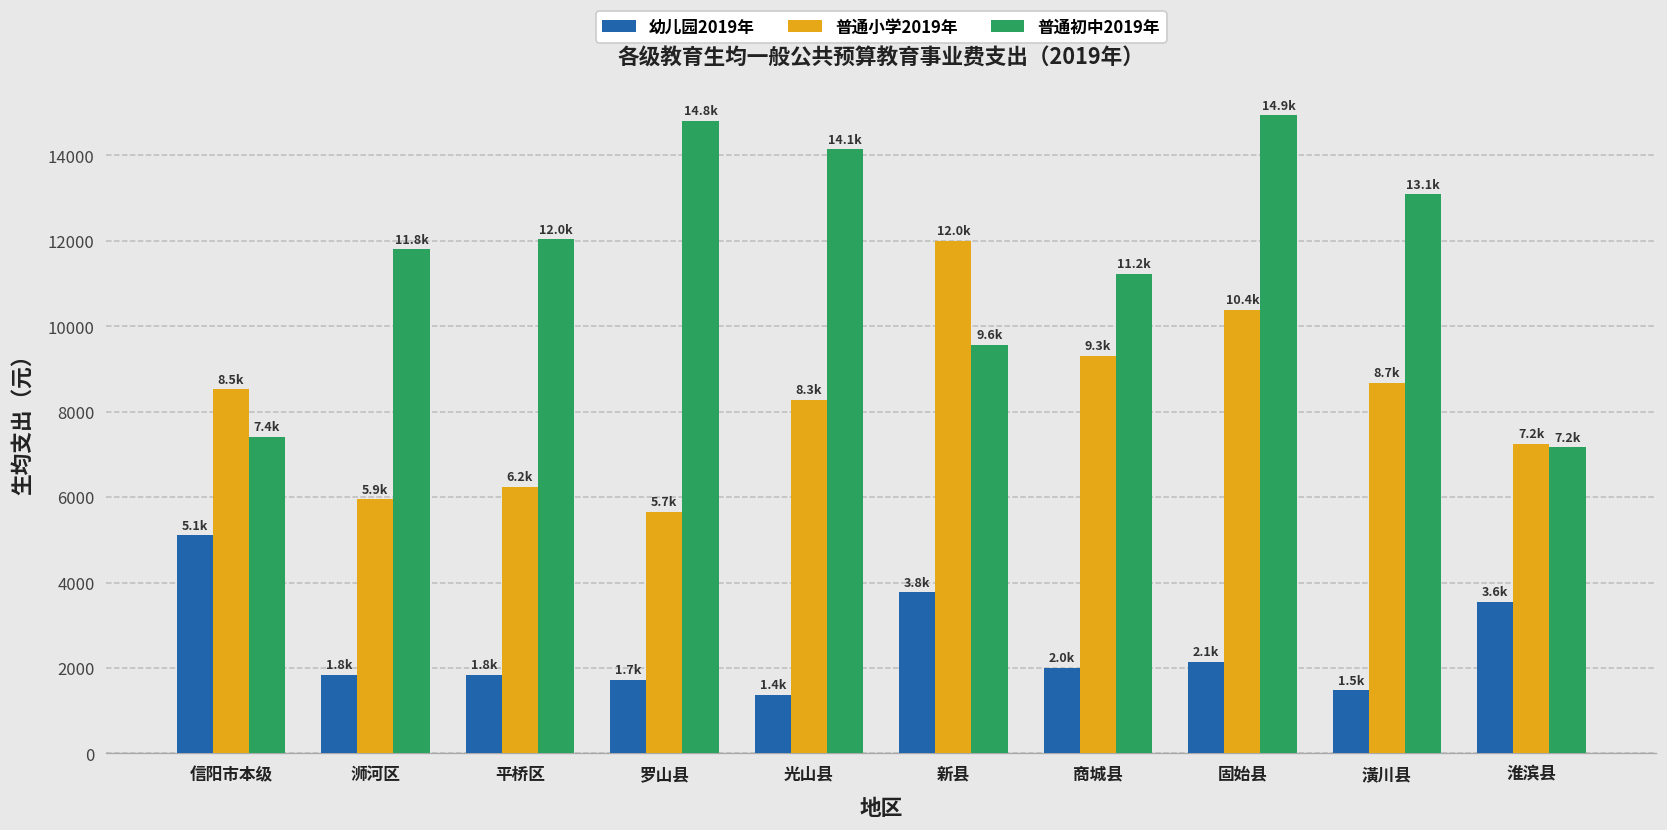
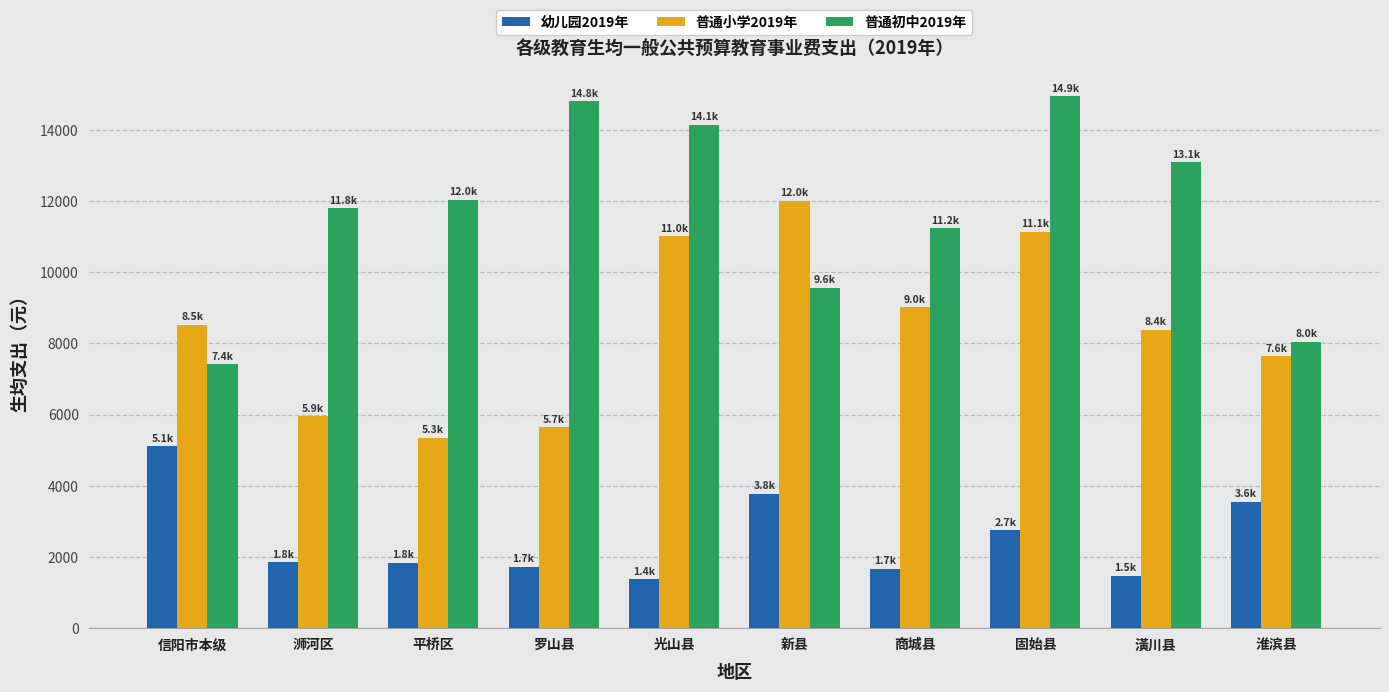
普通小学2019年, 平桥区: 6.2k -> 5.3k
普通小学2019年, 光山县: 8.3k -> 11.0k
幼儿园2019年, 商城县: 2.0k -> 1.7k
普通小学2019年, 商城县: 9.3k -> 9.0k
幼儿园2019年, 固始县: 2.1k -> 2.7k
普通小学2019年, 固始县: 10.4k -> 11.1k
普通小学2019年, 潢川县: 8.7k -> 8.4k
普通小学2019年, 淮滨县: 7.2k -> 7.6k
普通初中2019年, 淮滨县: 7.2k -> 8.0k
